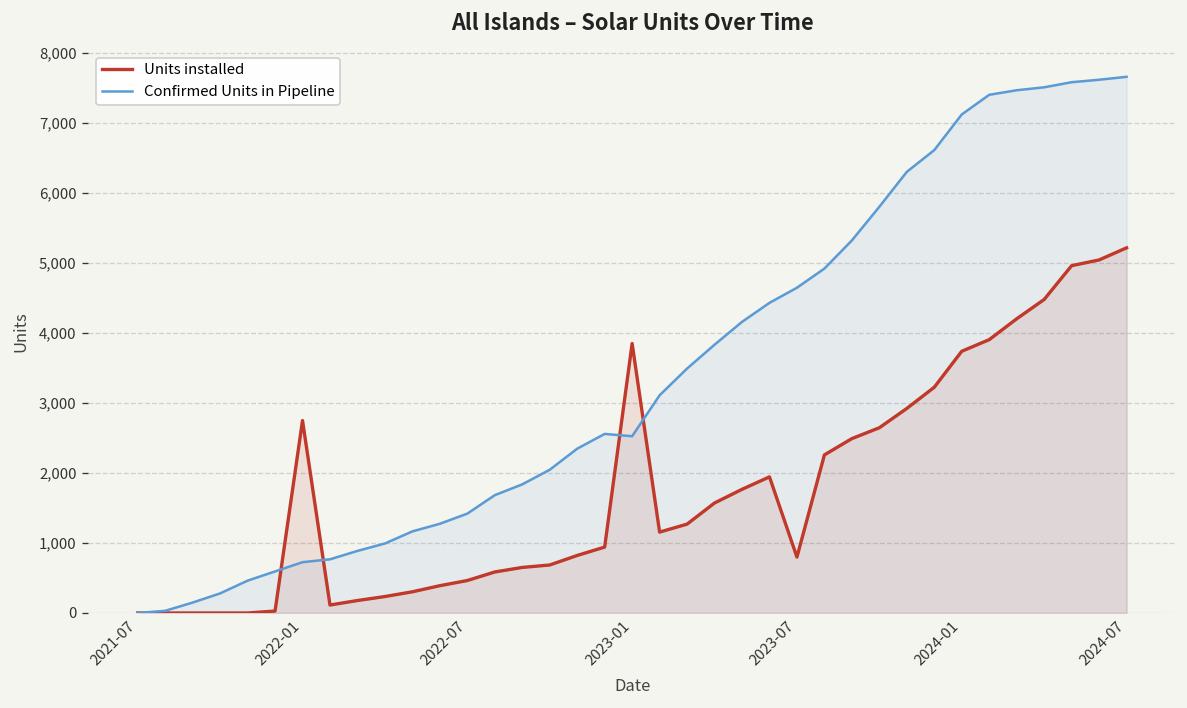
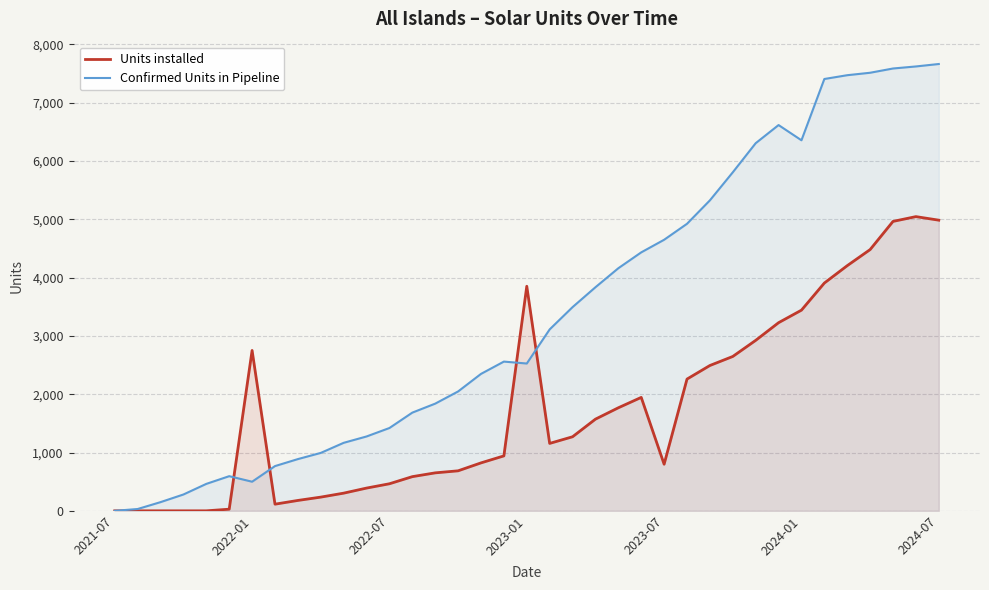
Confirmed Units in Pipeline, 2022-01: 700 -> 500
Units installed, 2024-01: 3,700 -> 3,400
Confirmed Units in Pipeline, 2024-01: 7,100 -> 6,400
Units installed, 2024-07: 5,200 -> 5,000
